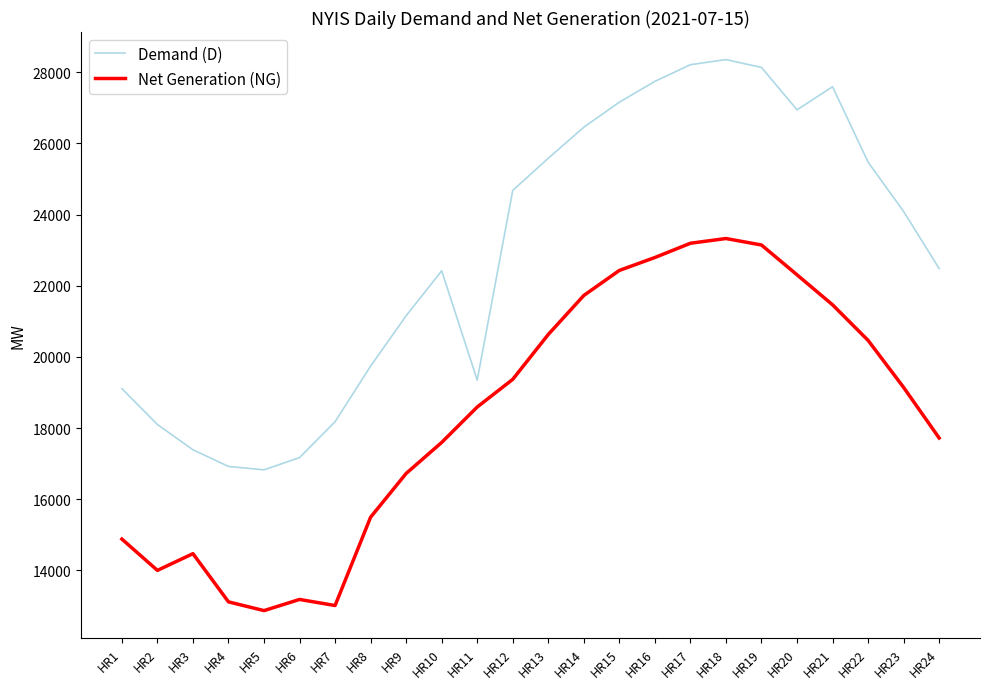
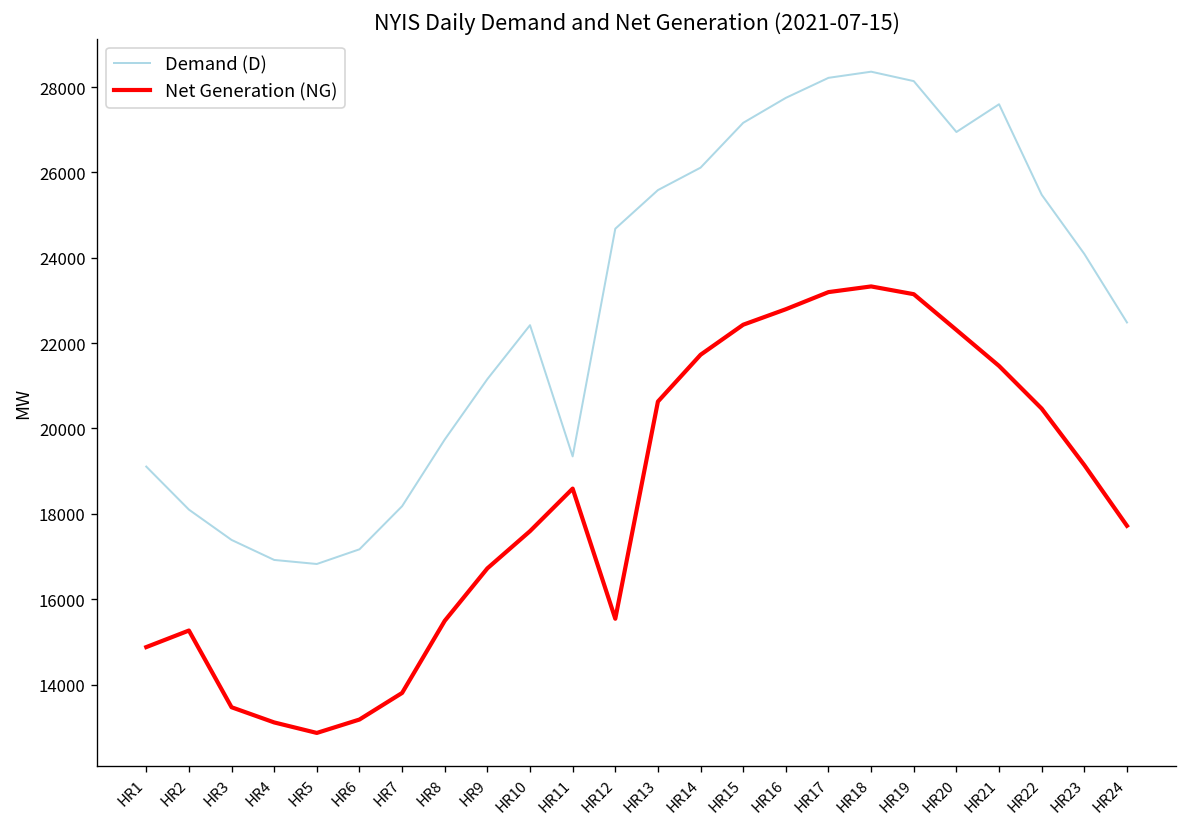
Net Generation (NG), HR2: 14000 -> 15300
Net Generation (NG), HR3: 14500 -> 13500
Net Generation (NG), HR7: 13000 -> 13800
Net Generation (NG), HR12: 19400 -> 15500
Demand (D), HR14: 26500 -> 26100
